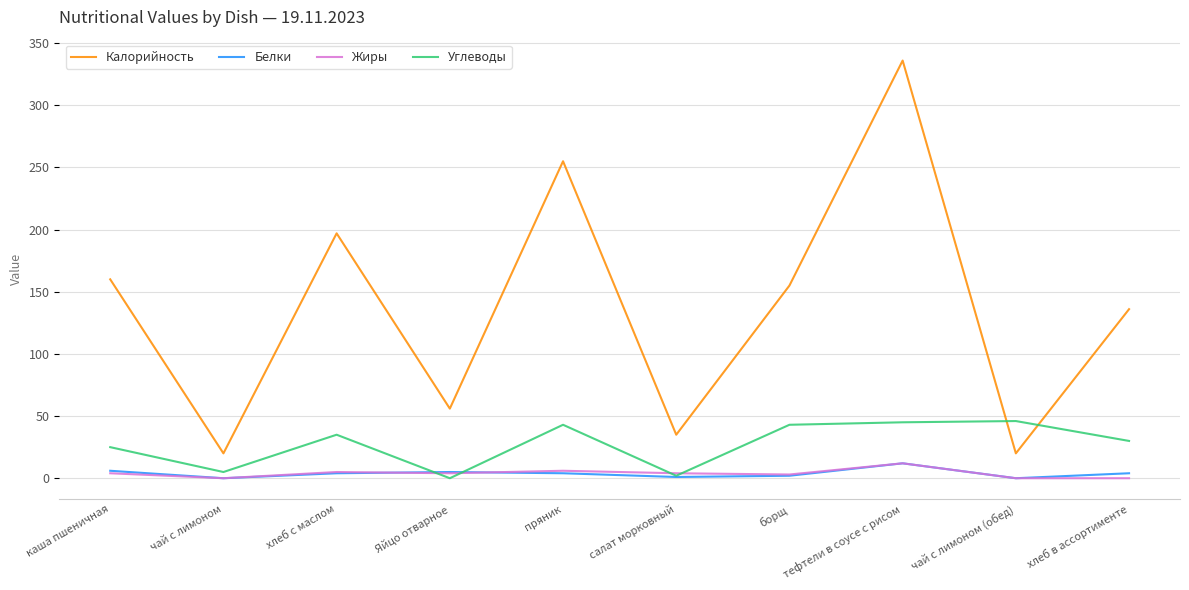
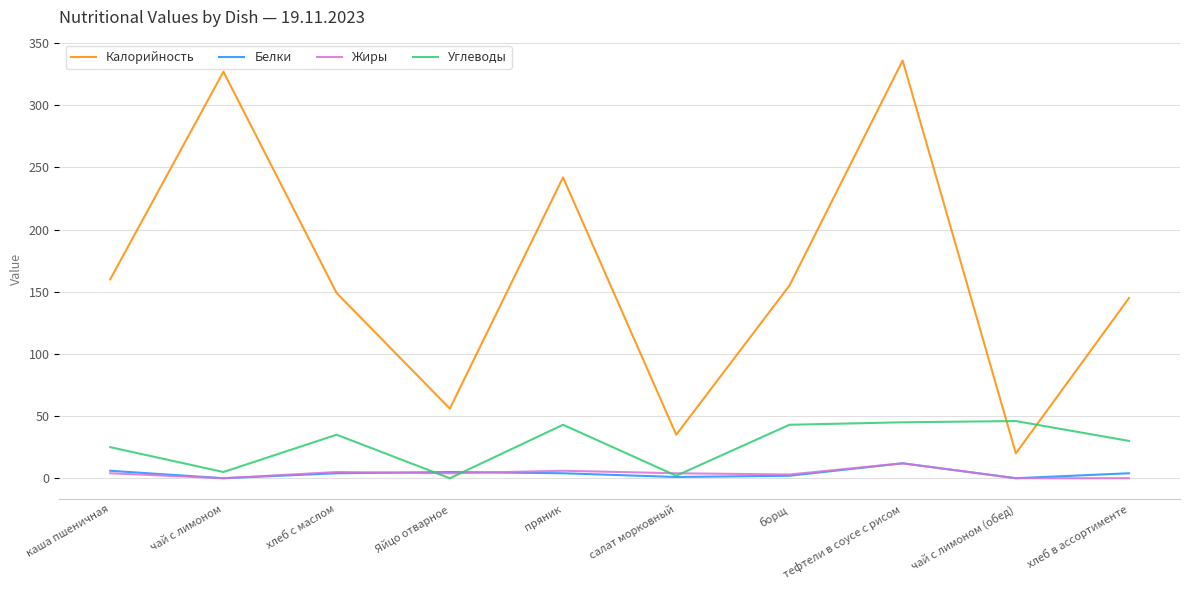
Калорийность, чай с лимоном: 20 -> 327
Калорийность, хлеб с маслом: 197 -> 149
Калорийность, пряник: 255 -> 242
Калорийность, хлеб в ассортименте: 136 -> 145
